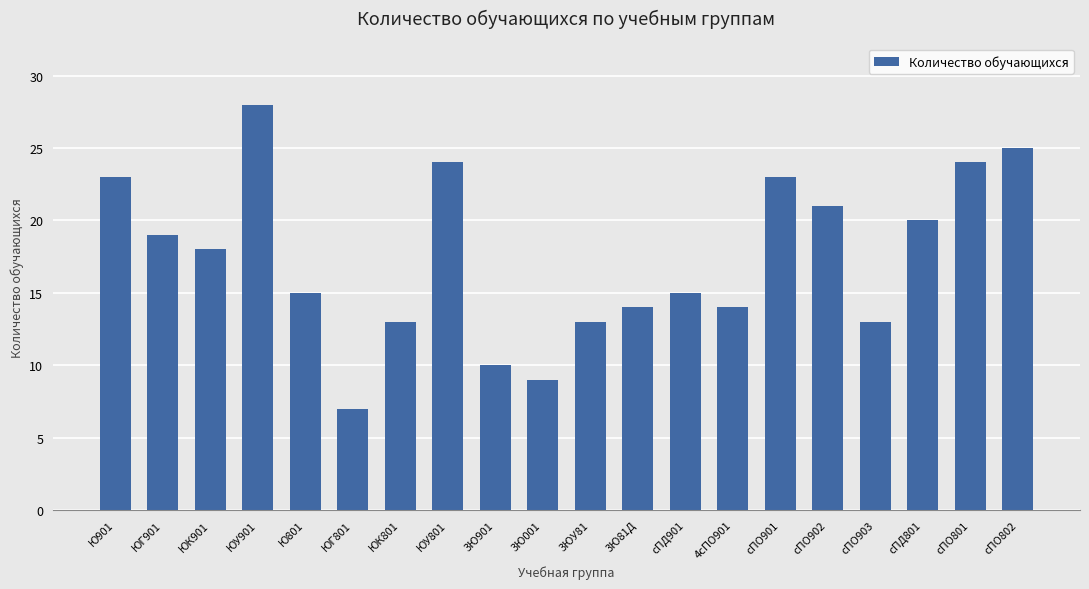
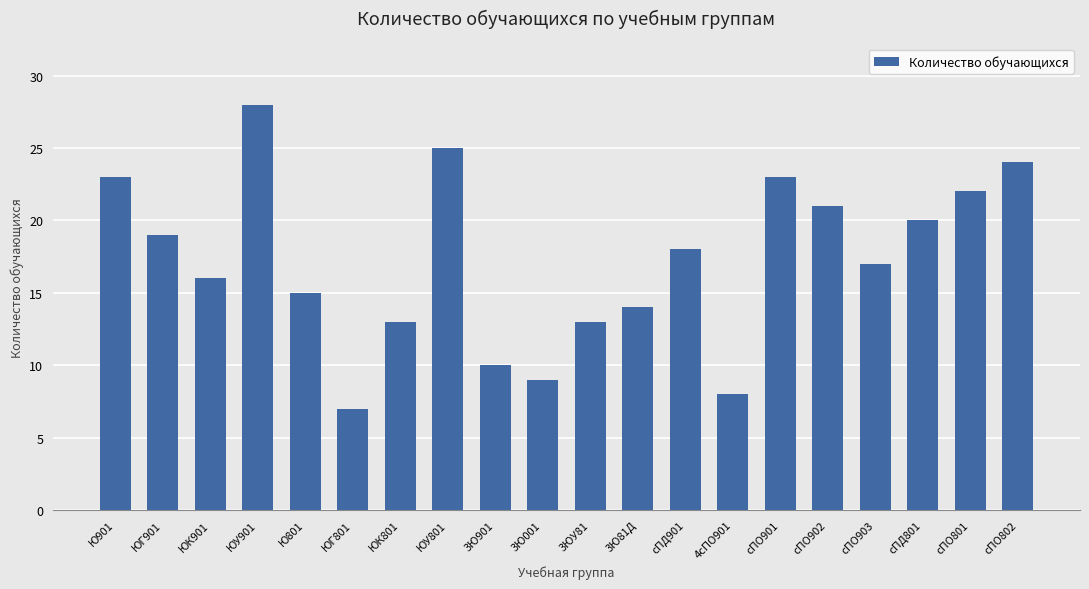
ЮК901: 18 -> 16
ЮУ801: 24 -> 25
сПД901: 15 -> 18
4сПО901: 14 -> 8
сПО903: 13 -> 17
сПО801: 24 -> 22
сПО802: 25 -> 24
